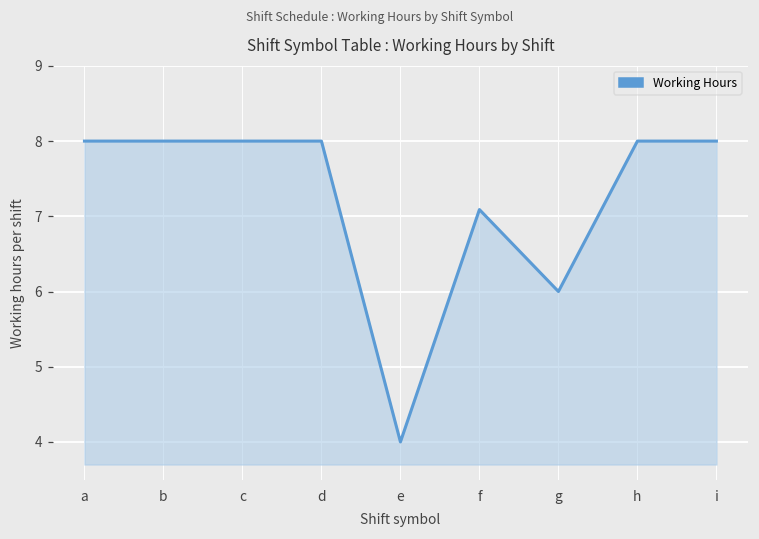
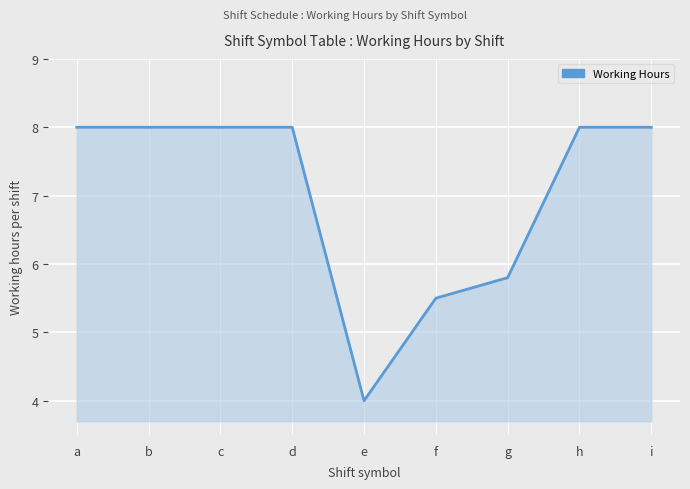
f: 7.1 -> 5.5
g: 6.0 -> 5.8
